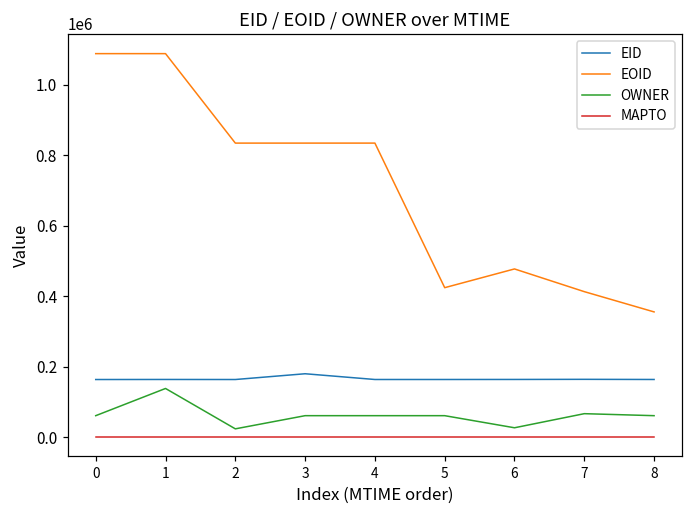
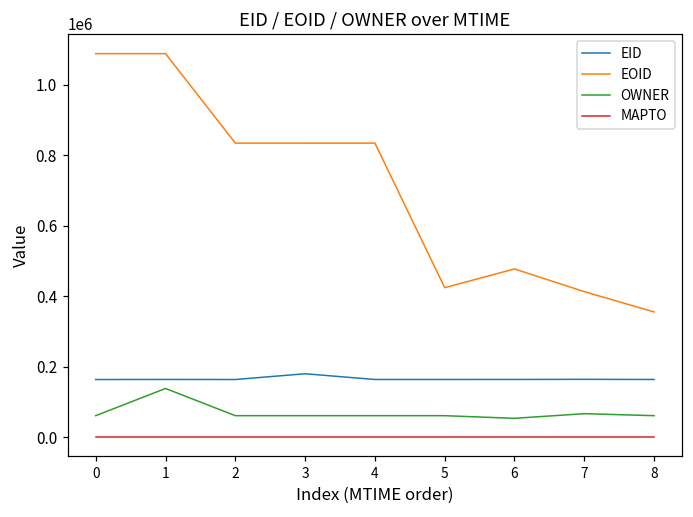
OWNER, 2: 20000 -> 60000
OWNER, 6: 30000 -> 50000
